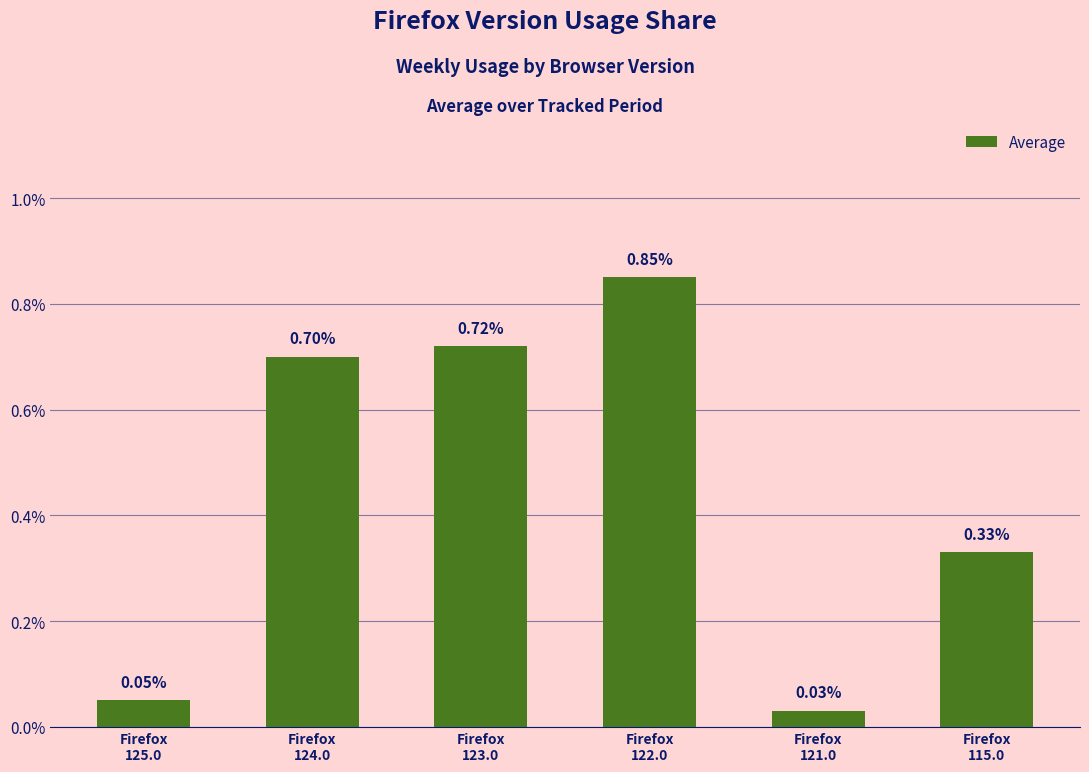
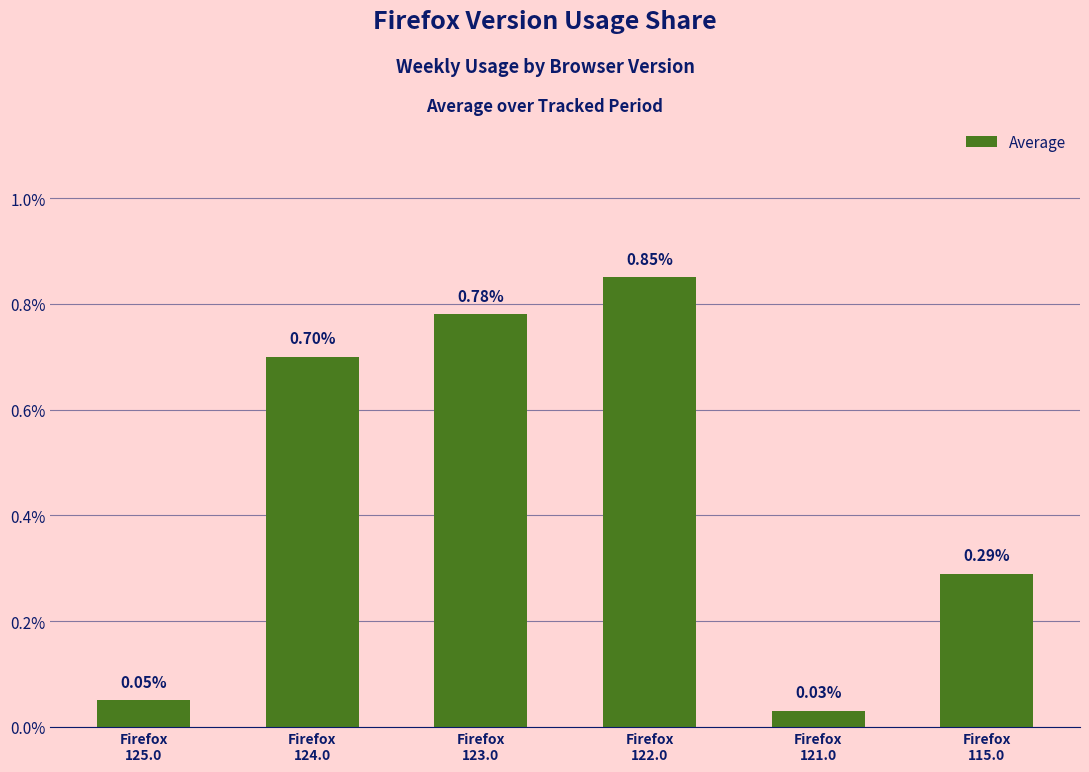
Firefox 123.0: 0.72% -> 0.78%
Firefox 115.0: 0.33% -> 0.29%
